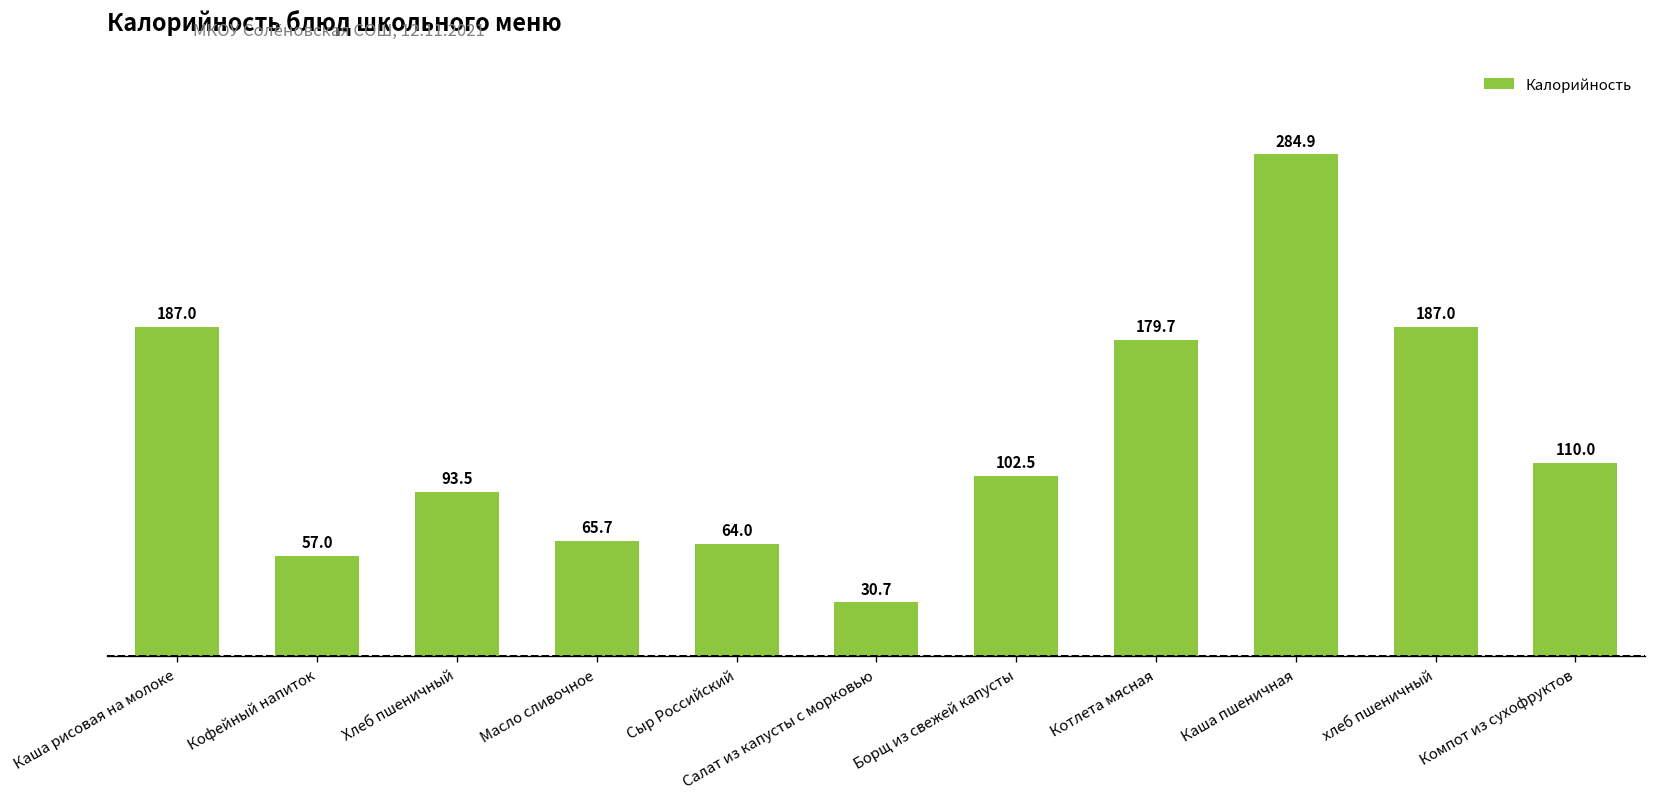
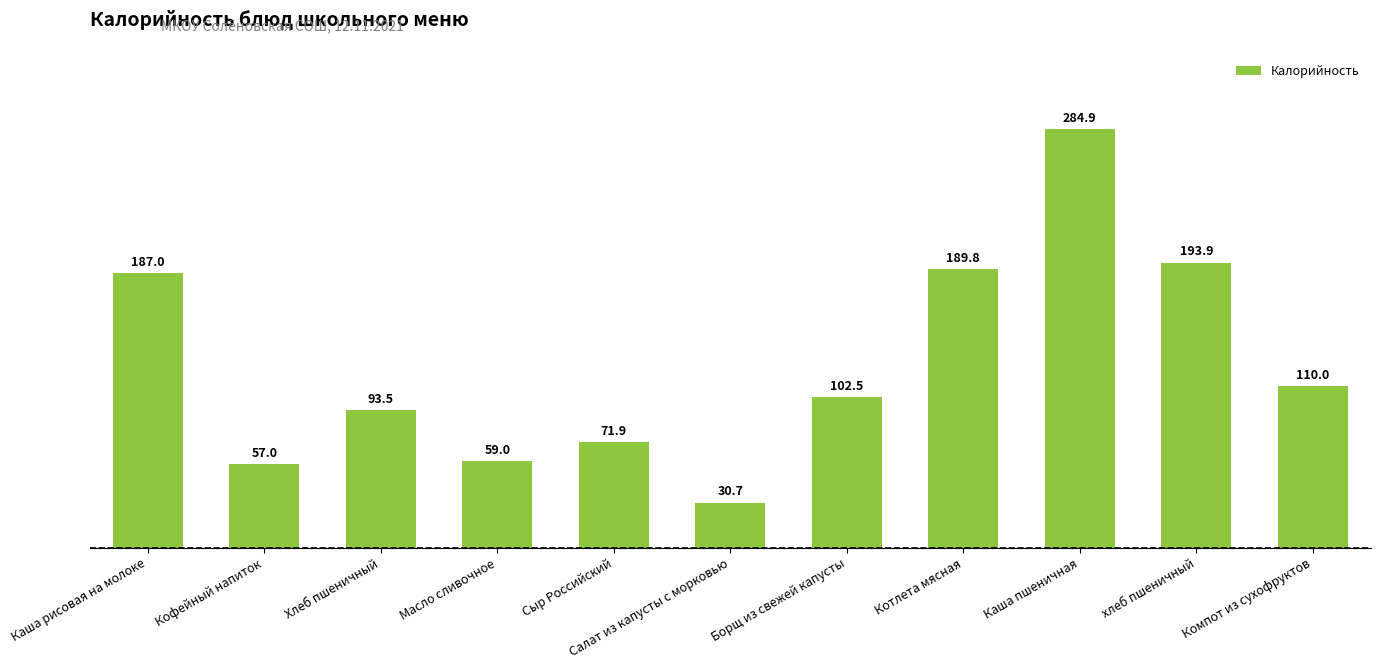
Масло сливочное: 65.7 -> 59.0
Сыр Российский: 64.0 -> 71.9
Котлета мясная: 179.7 -> 189.8
хлеб пшеничный: 187.0 -> 193.9
